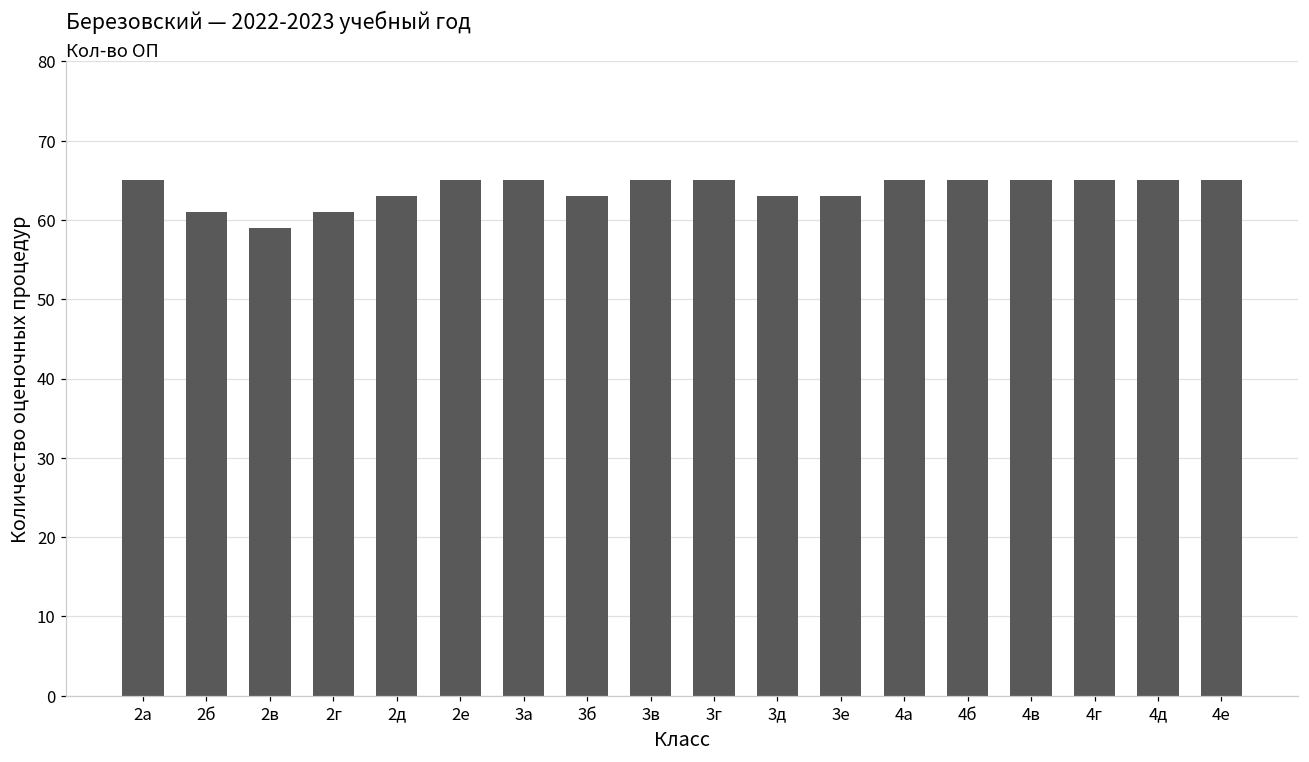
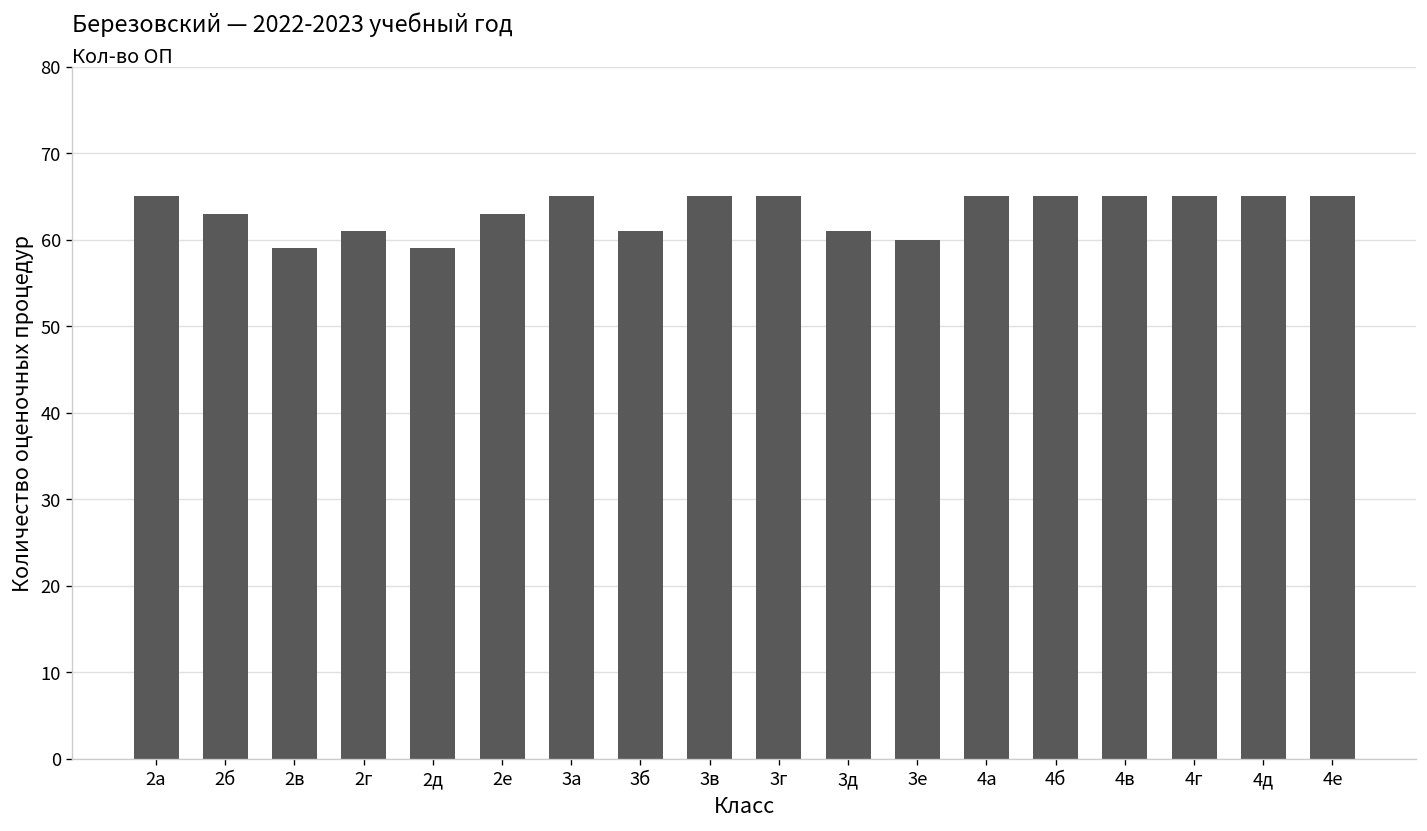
2б: 61 -> 63
2д: 63 -> 59
2е: 65 -> 63
3б: 63 -> 61
3д: 63 -> 61
3е: 63 -> 60
